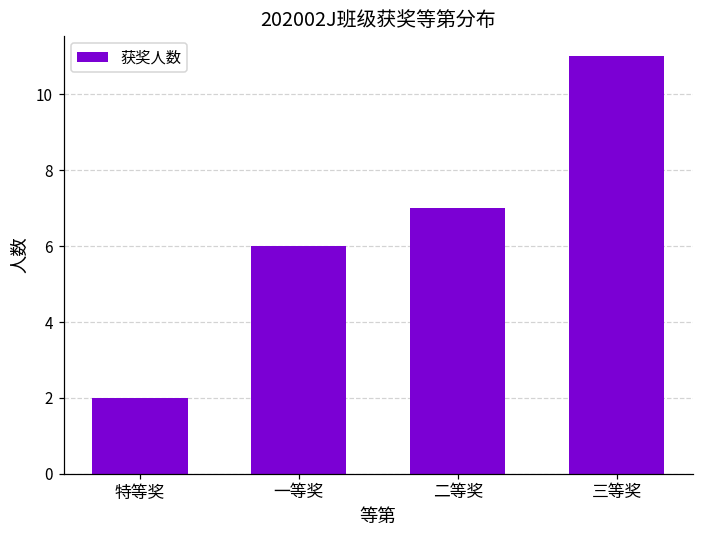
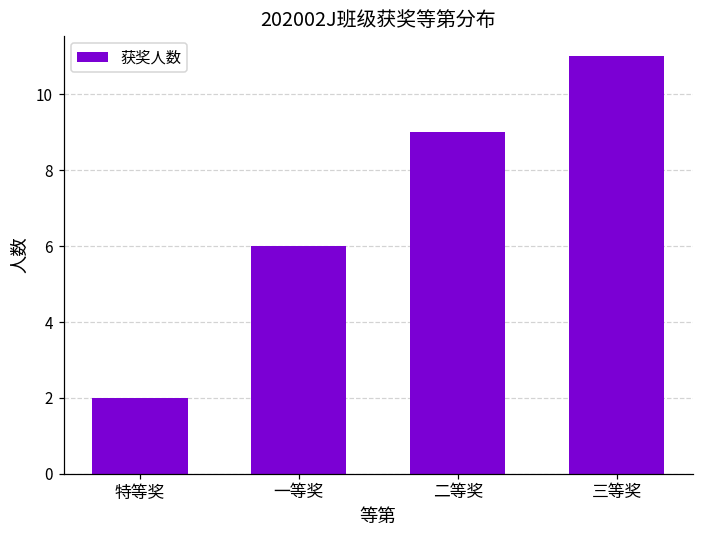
二等奖: 7 -> 9
